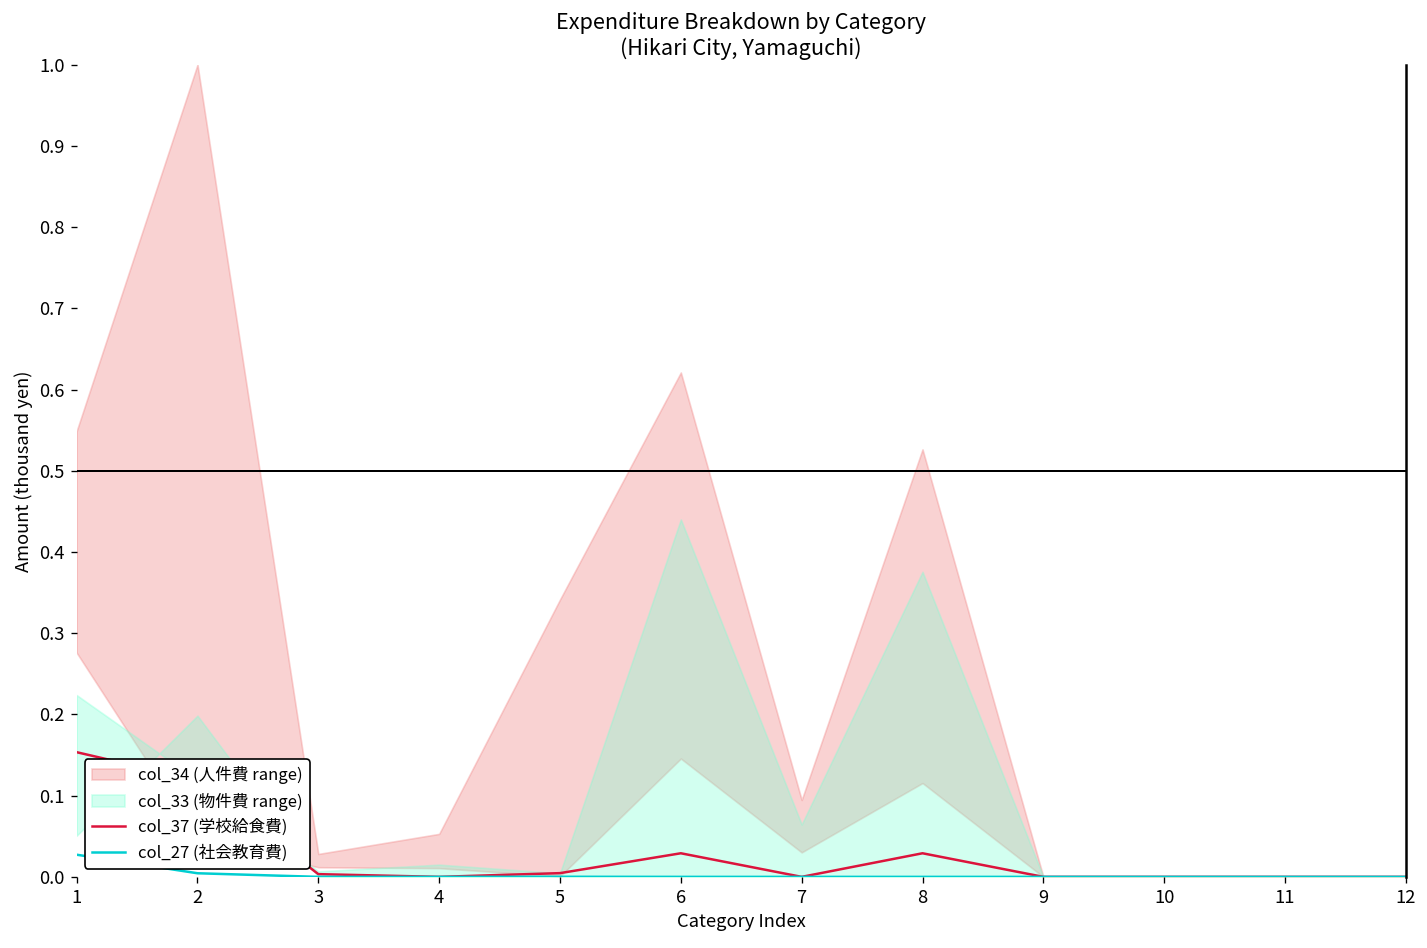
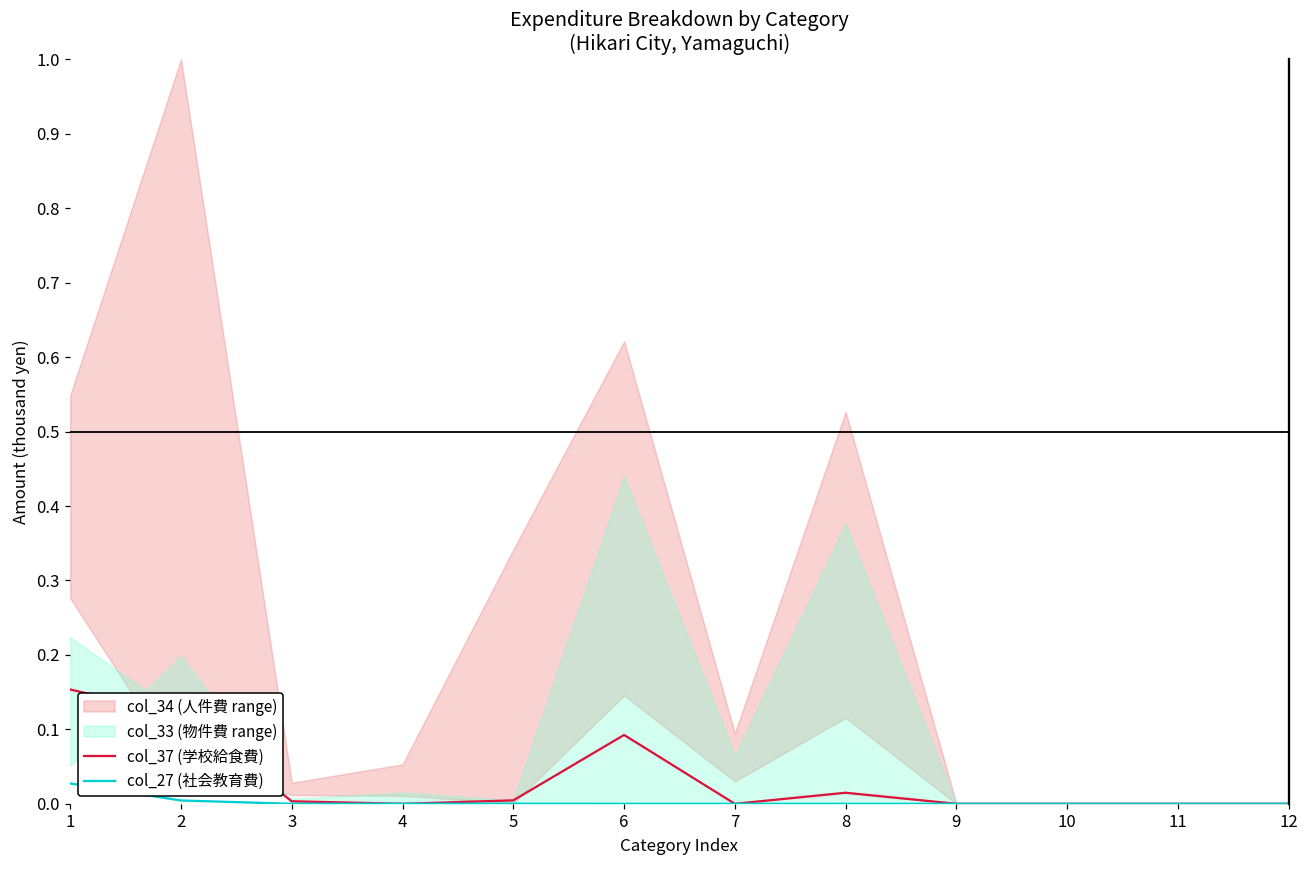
col_37 (学校給食費), 6: 0.03 -> 0.09
col_37 (学校給食費), 8: 0.03 -> 0.01
